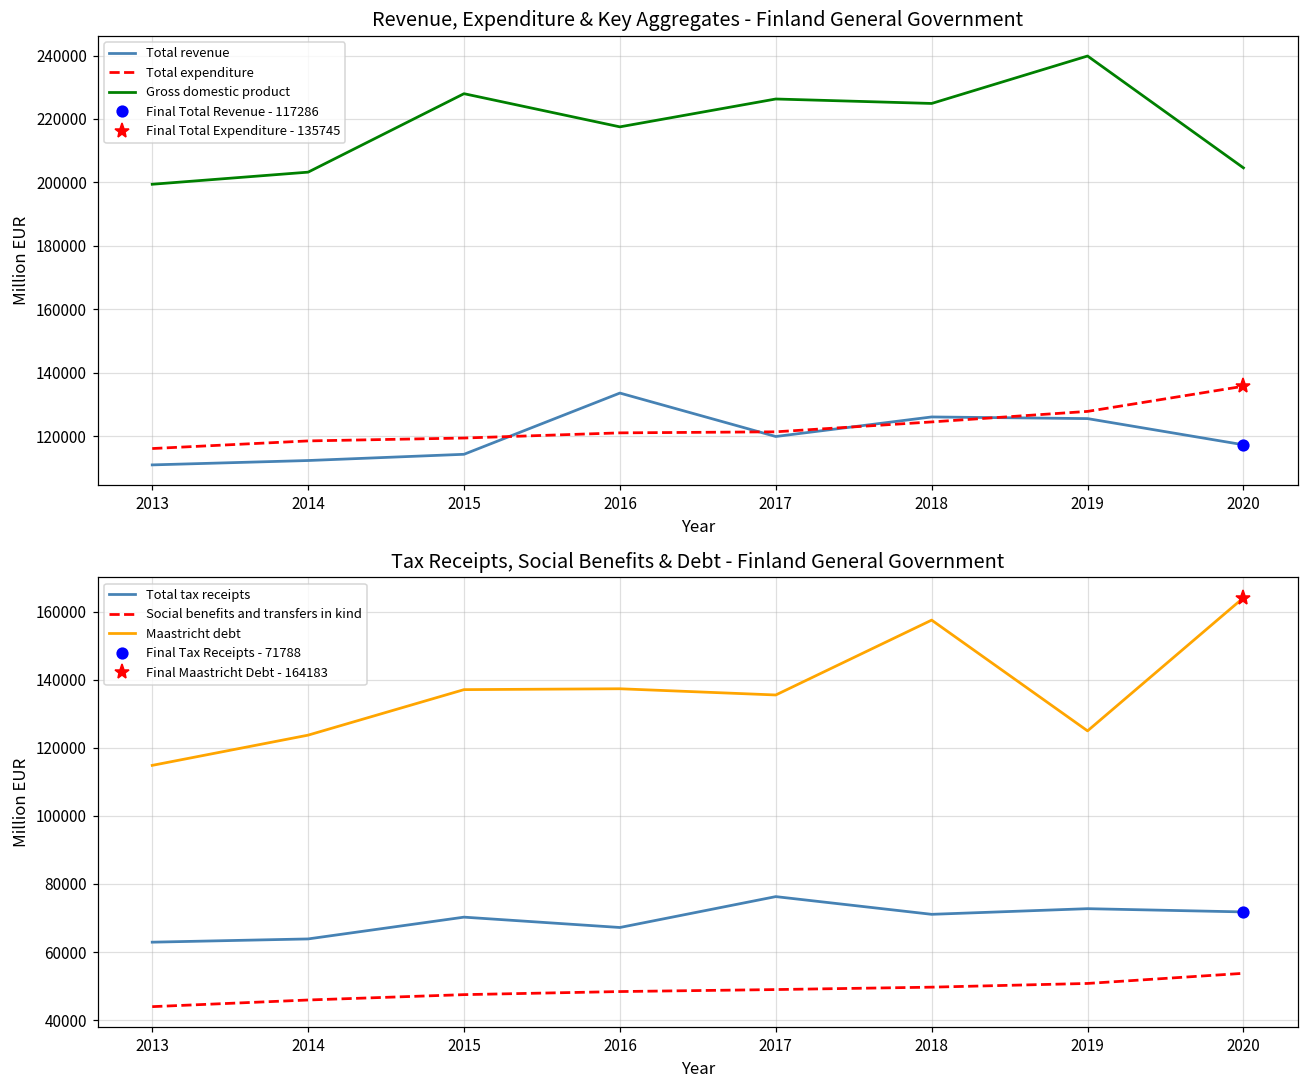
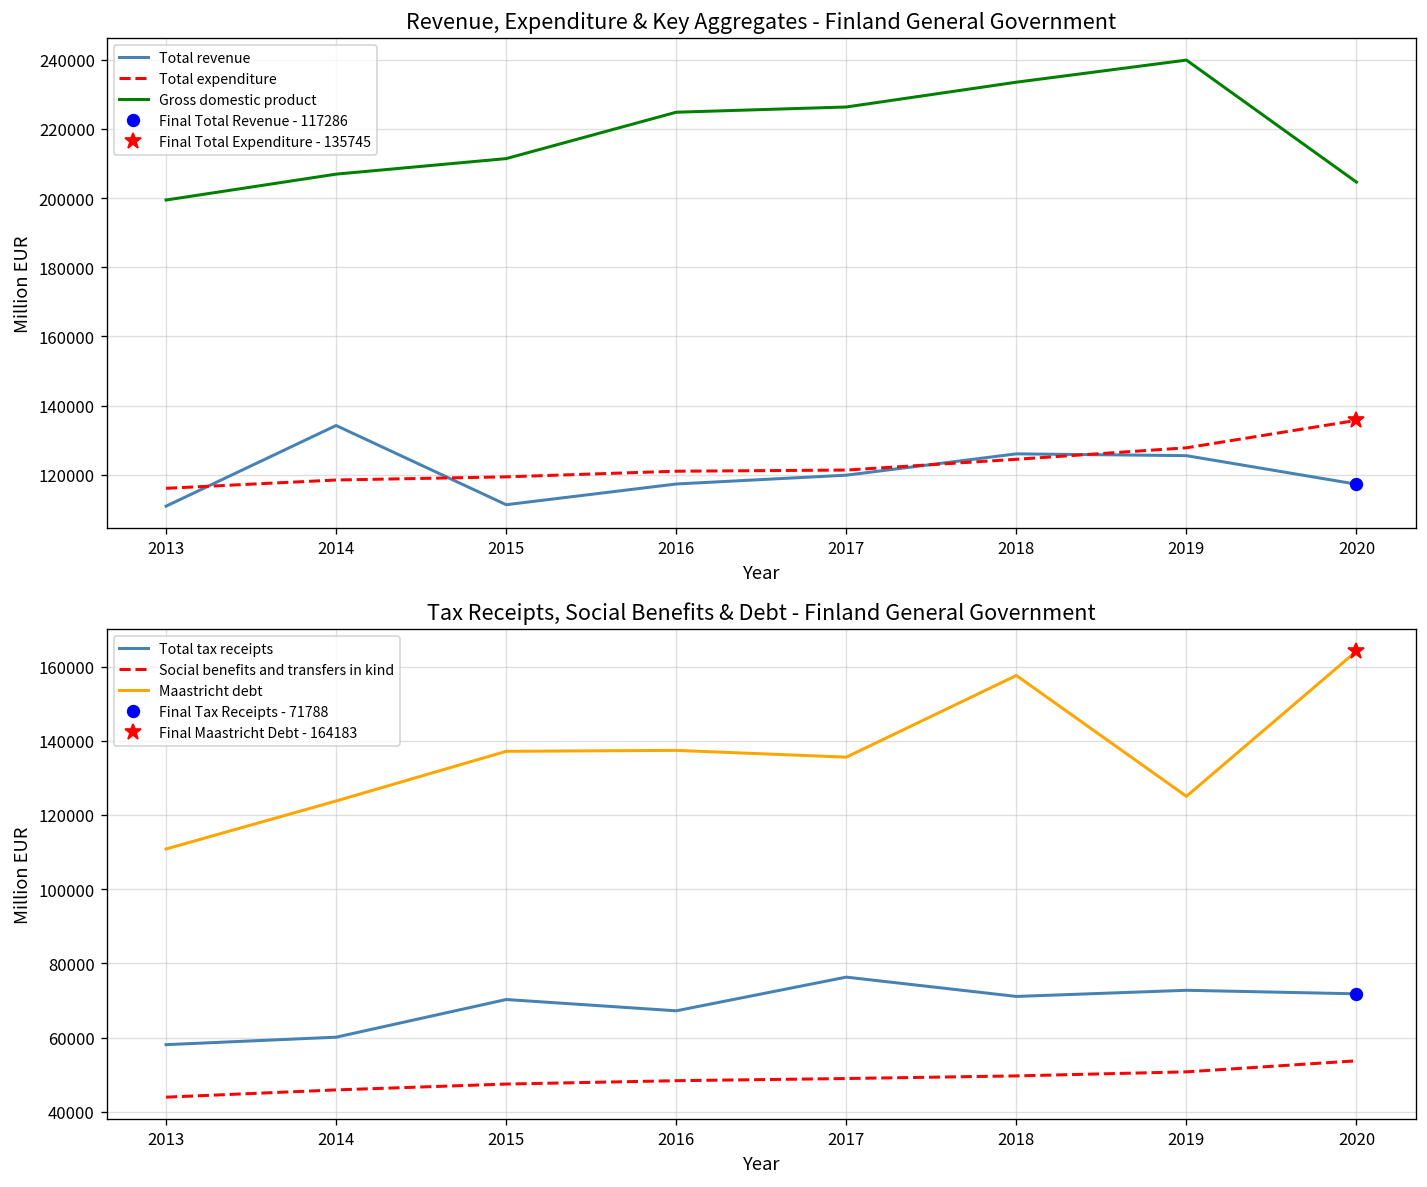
Revenue, Expenditure & Key Aggregates - Finland General Government, Total revenue, 2014: 112000 -> 134000
Revenue, Expenditure & Key Aggregates - Finland General Government, Gross domestic product, 2014: 203000 -> 207000
Revenue, Expenditure & Key Aggregates - Finland General Government, Total revenue, 2015: 114000 -> 111000
Revenue, Expenditure & Key Aggregates - Finland General Government, Gross domestic product, 2015: 228000 -> 211000
Revenue, Expenditure & Key Aggregates - Finland General Government, Total revenue, 2016: 134000 -> 117000
Revenue, Expenditure & Key Aggregates - Finland General Government, Gross domestic product, 2016: 218000 -> 225000
Revenue, Expenditure & Key Aggregates - Finland General Government, Gross domestic product, 2018: 225000 -> 233000
Tax Receipts, Social Benefits & Debt - Finland General Government, Total tax receipts, 2013: 63000 -> 58000
Tax Receipts, Social Benefits & Debt - Finland General Government, Maastricht debt, 2013: 115000 -> 111000
Tax Receipts, Social Benefits & Debt - Finland General Government, Total tax receipts, 2014: 64000 -> 60000
